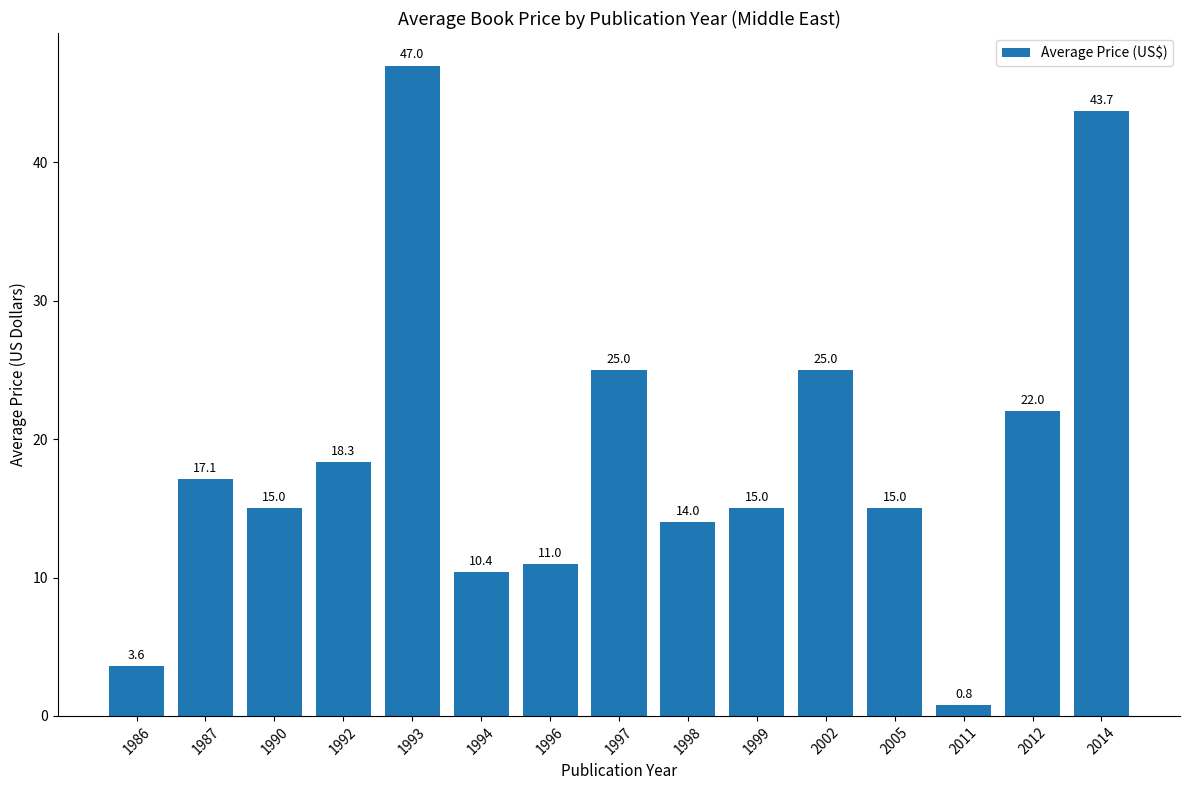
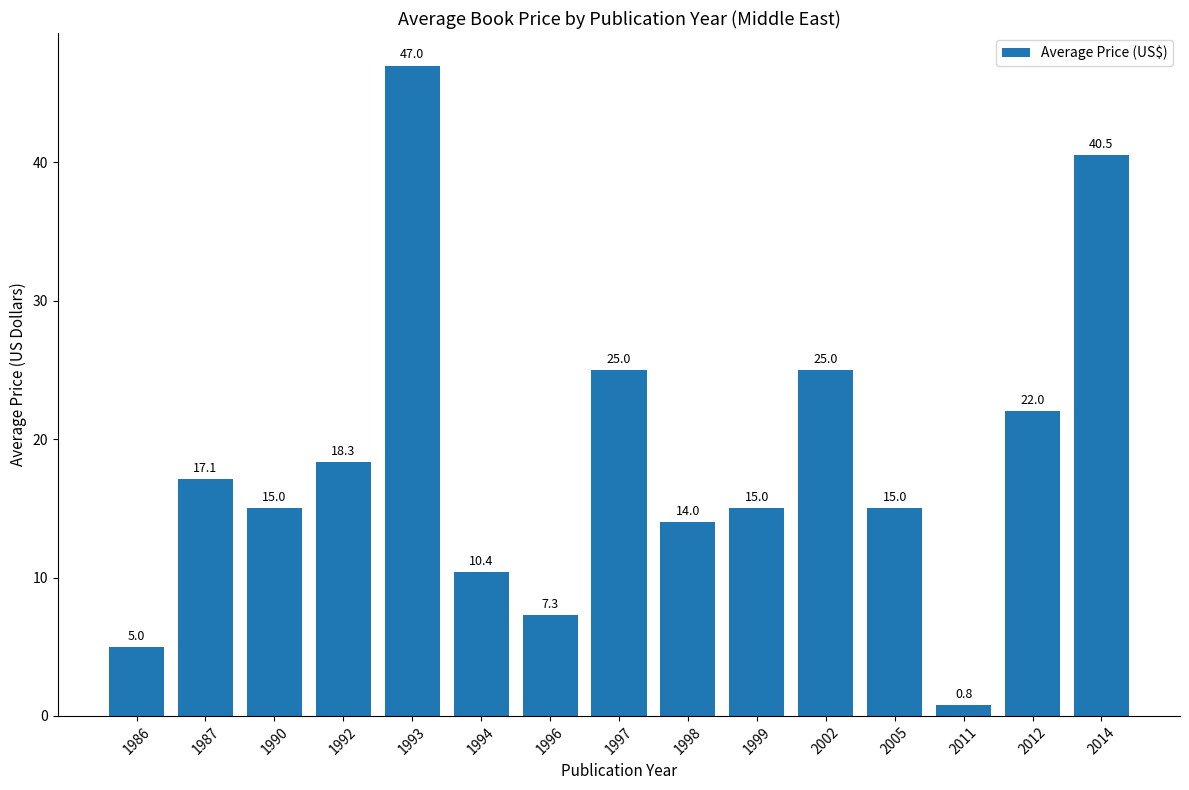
1986: 3.6 -> 5.0
1996: 11.0 -> 7.3
2014: 43.7 -> 40.5
